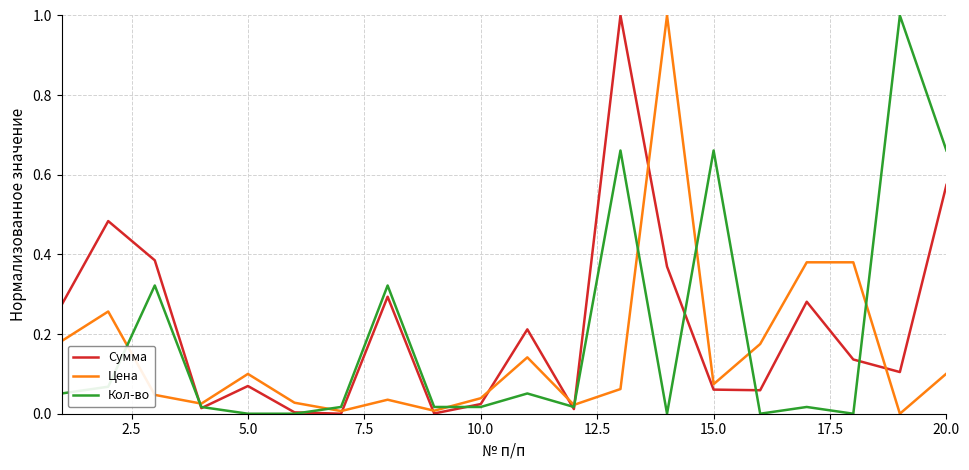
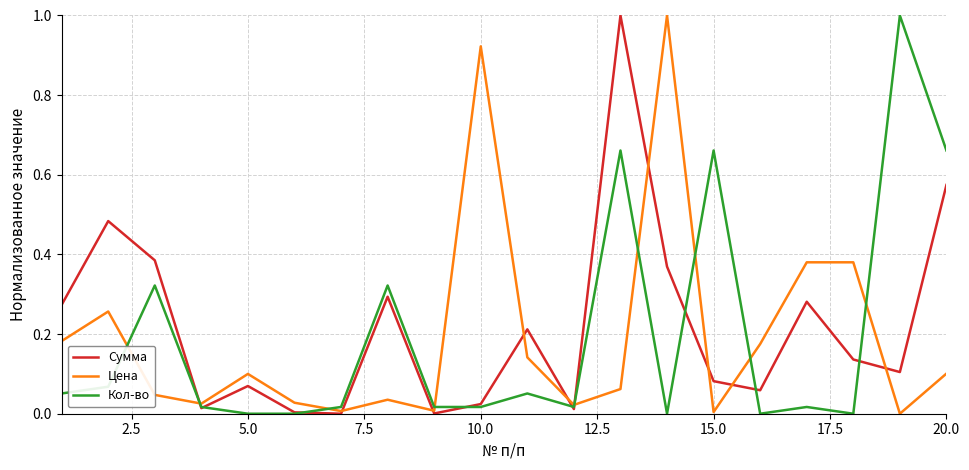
Цена, 10.0: 0.04 -> 0.92
Сумма, 15.0: 0.06 -> 0.08
Цена, 15.0: 0.07 -> 0.00
